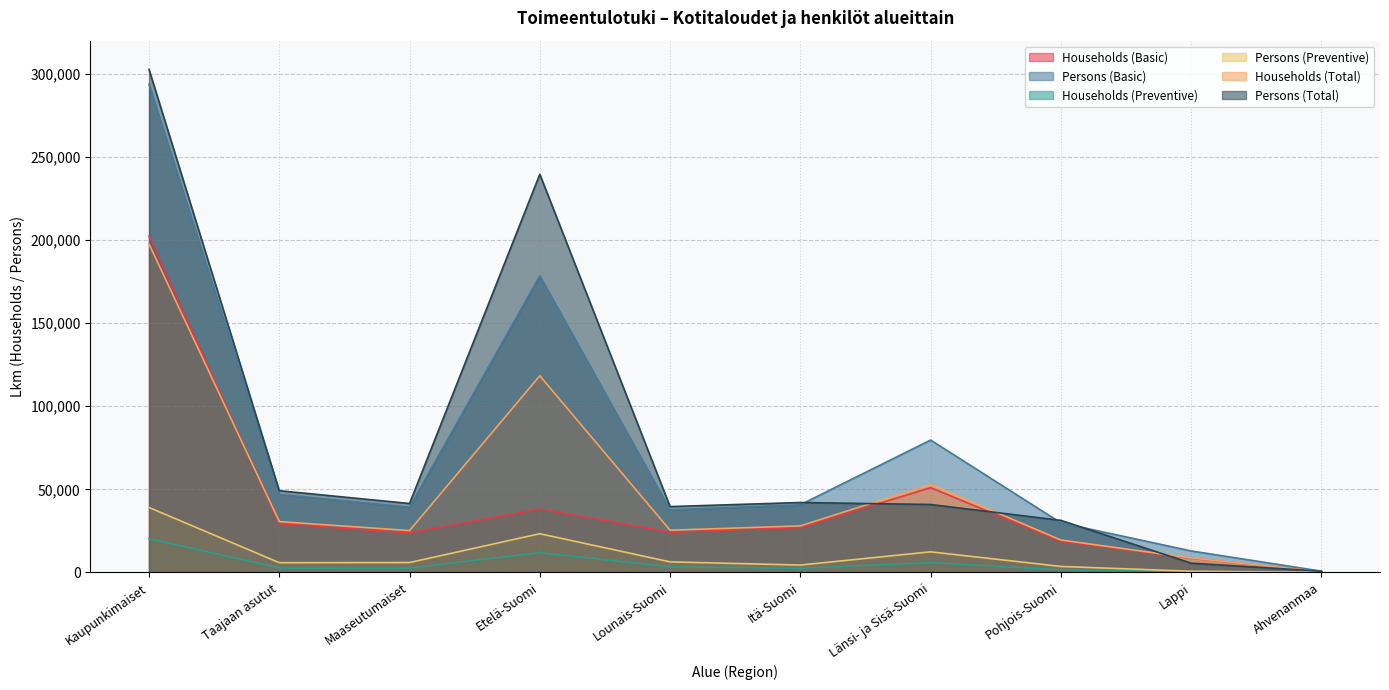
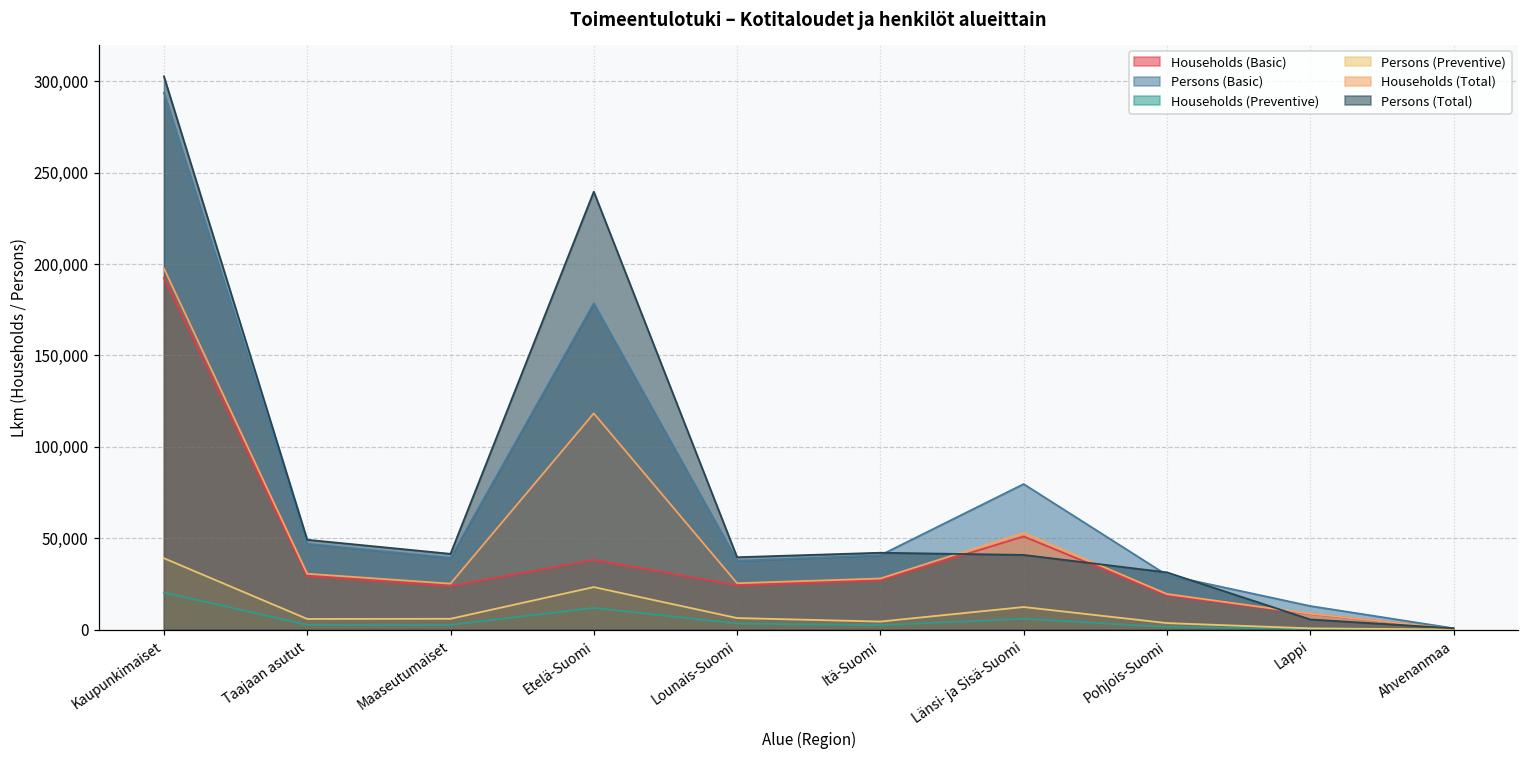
Households (Basic), Kaupunkimaiset: 202,000 -> 192,000
